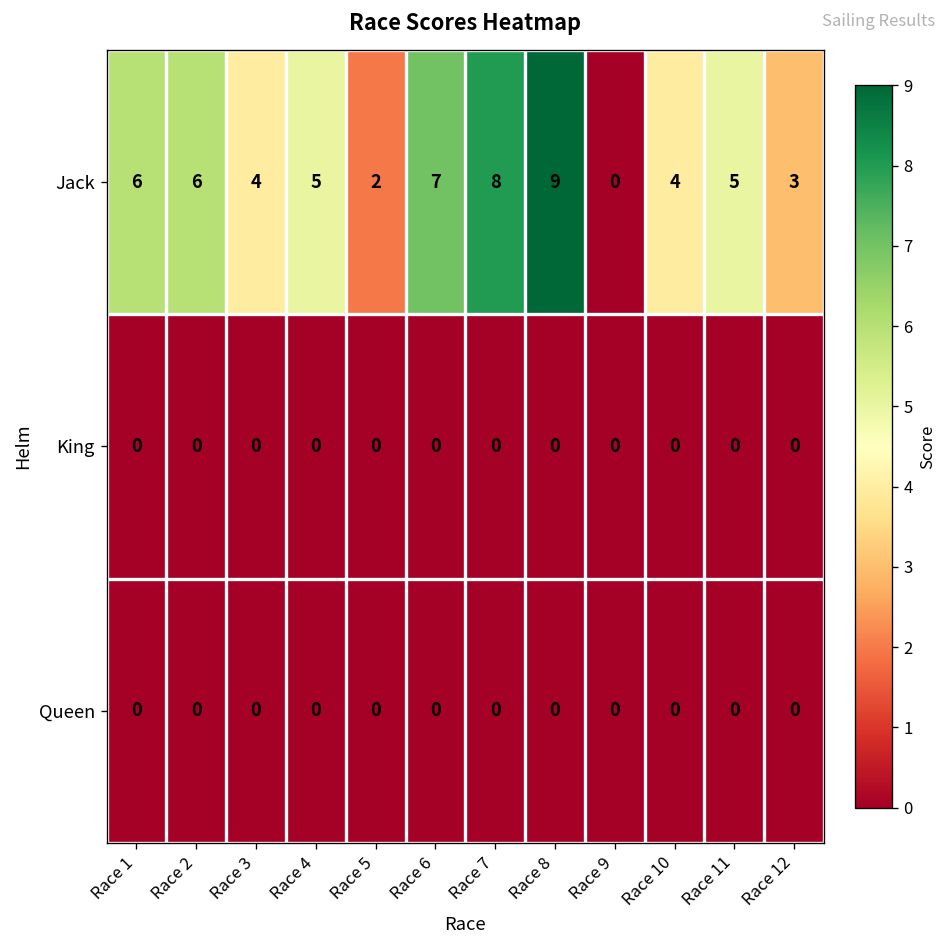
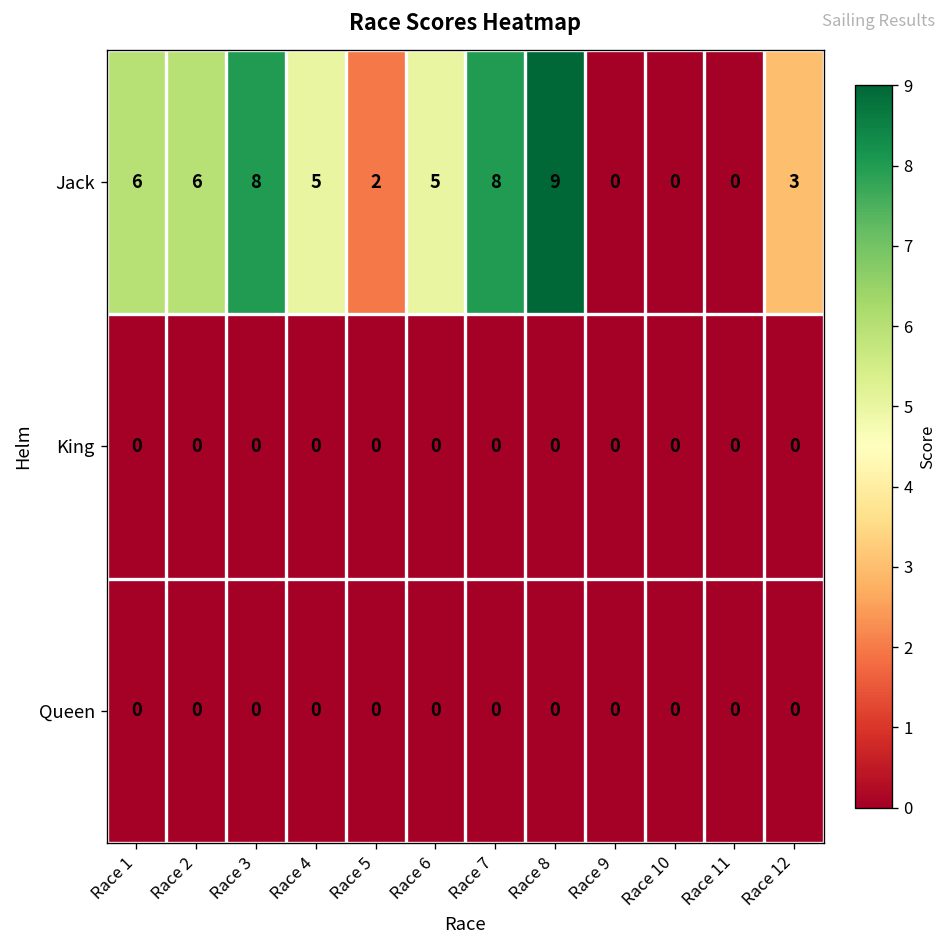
Jack, Race 3: 4 -> 8
Jack, Race 6: 7 -> 5
Jack, Race 10: 4 -> 0
Jack, Race 11: 5 -> 0
